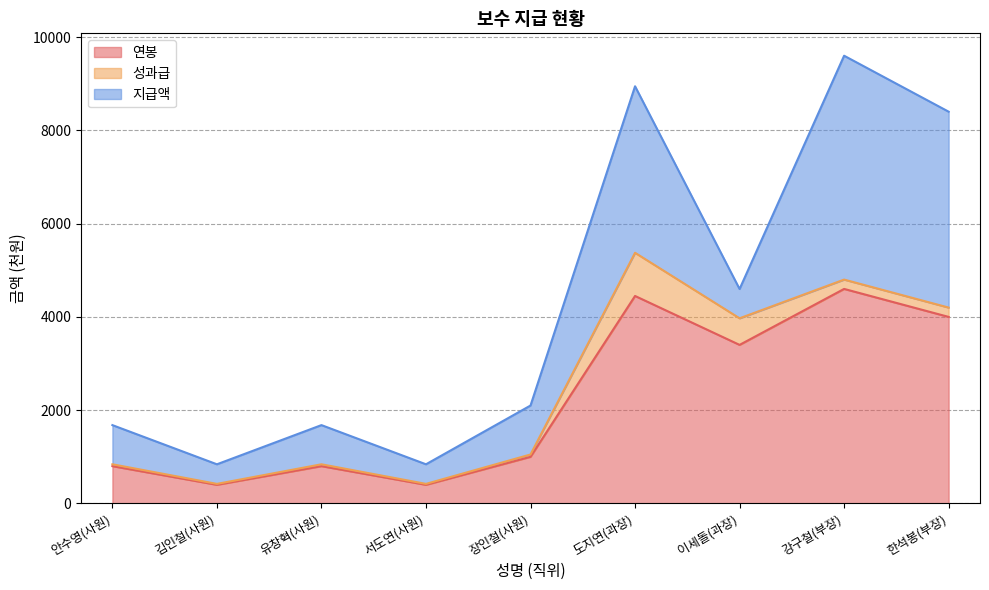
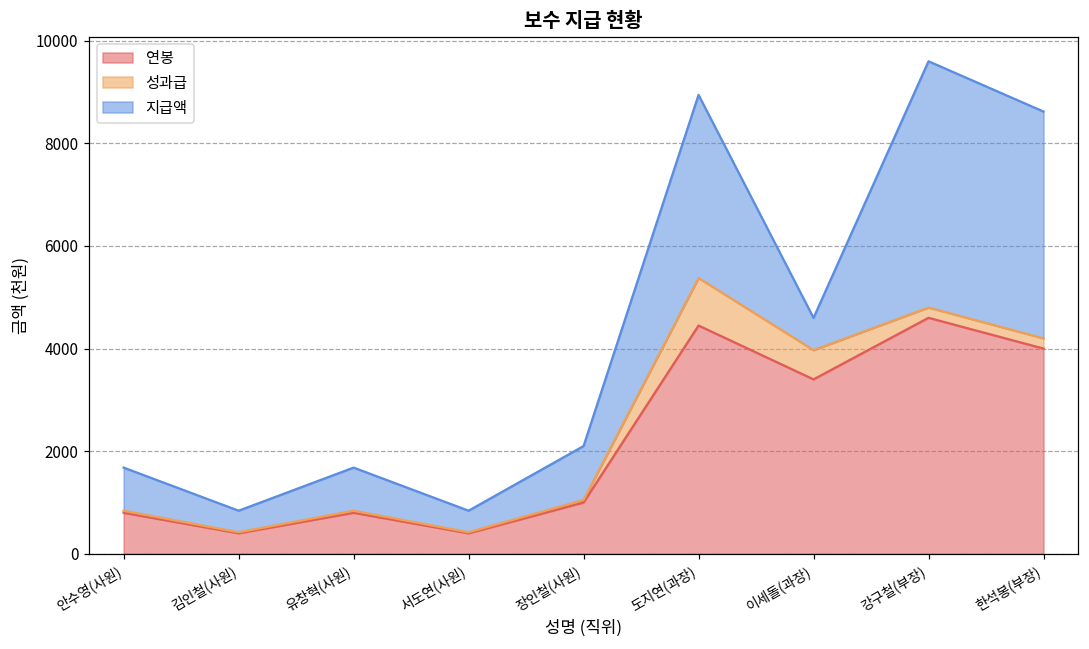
지급액, 한석봉(부장): 4200 -> 4400
